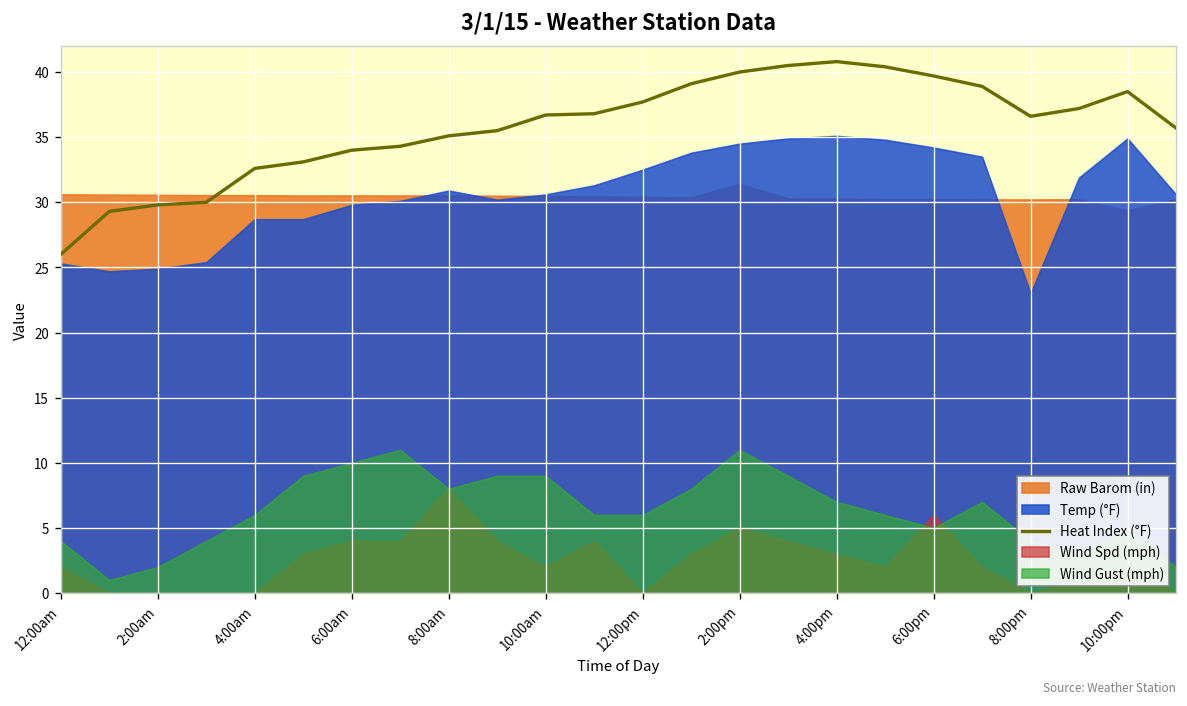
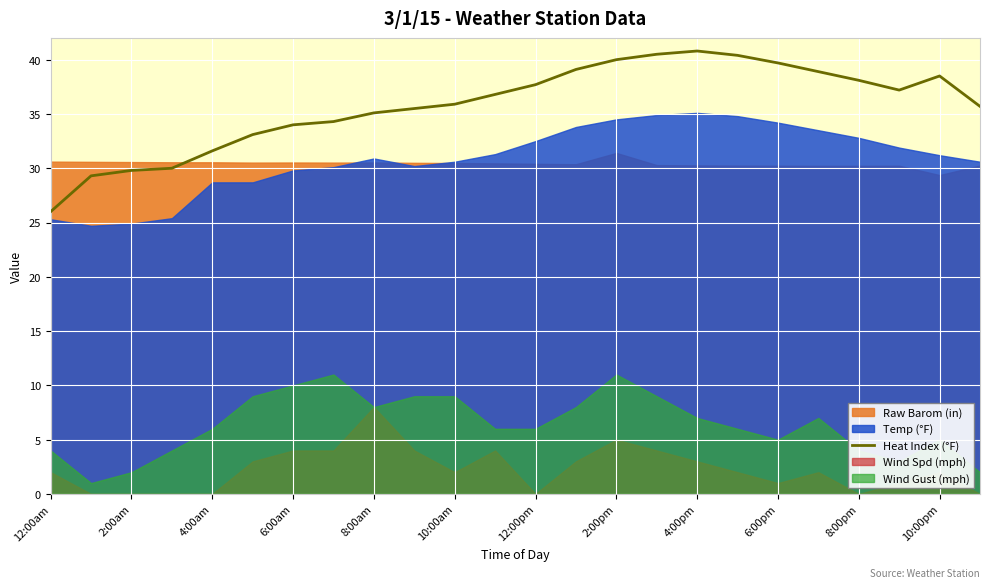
Heat Index (°F), 4:00am: 32.6 -> 31.6
Heat Index (°F), 10:00am: 36.7 -> 35.9
Wind Spd (mph), 6:00pm: 6 -> 1
Heat Index (°F), 8:00pm: 36.6 -> 38.1
Temp (°F), 8:00pm: 23.0 -> 32.8
Temp (°F), 10:00pm: 34.9 -> 31.2
